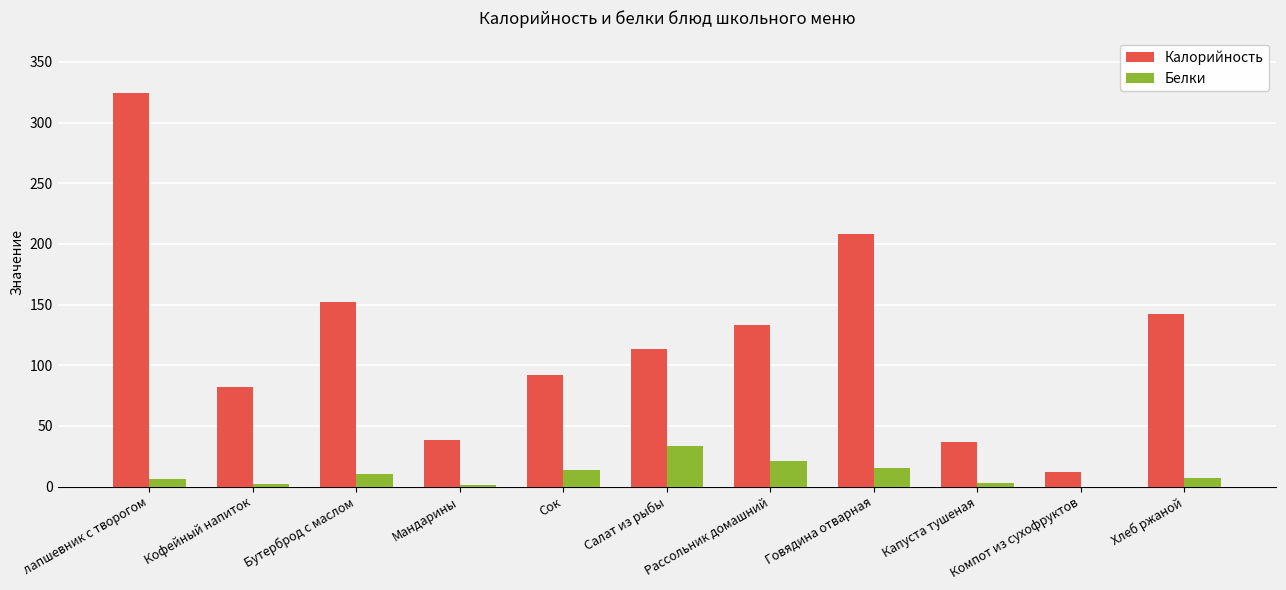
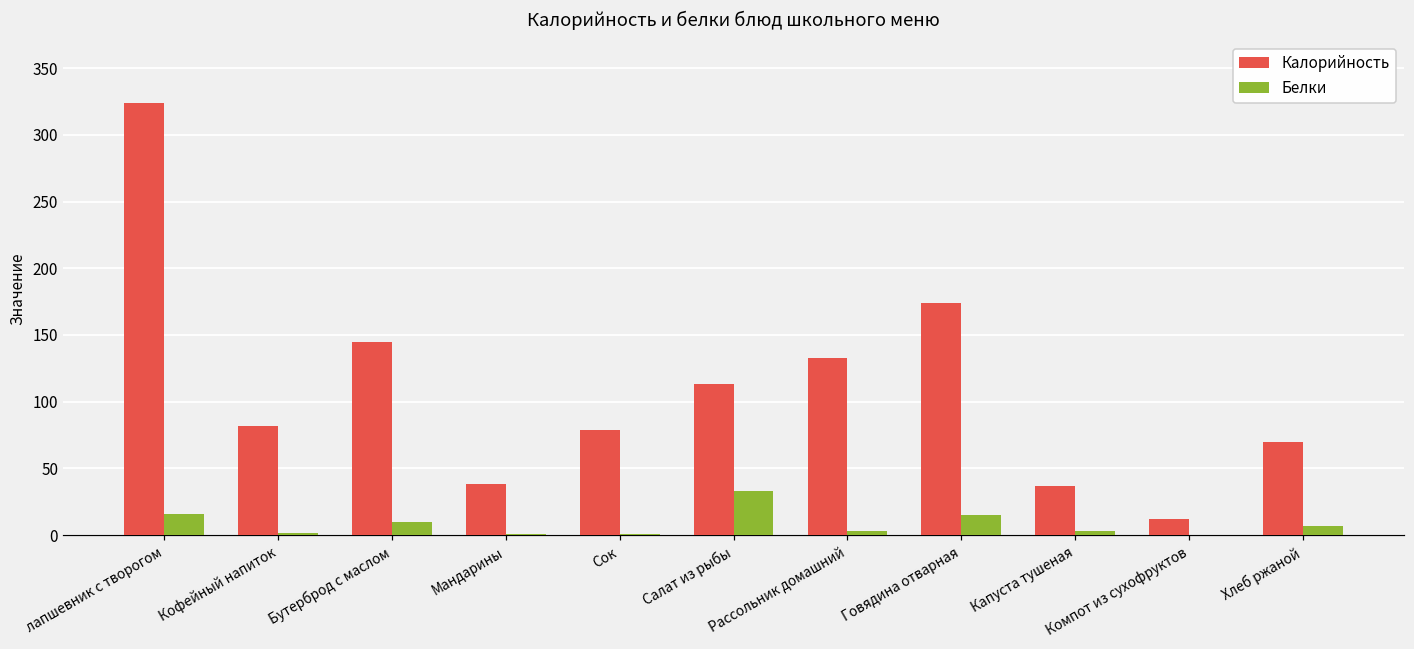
Белки, лапшевник с творогом: 6 -> 16
Калорийность, Бутерброд с маслом: 152 -> 145
Калорийность, Сок: 92 -> 79
Белки, Сок: 14 -> 1
Белки, Рассольник домашний: 21 -> 3
Калорийность, Говядина отварная: 208 -> 174
Калорийность, Хлеб ржаной: 142 -> 70
